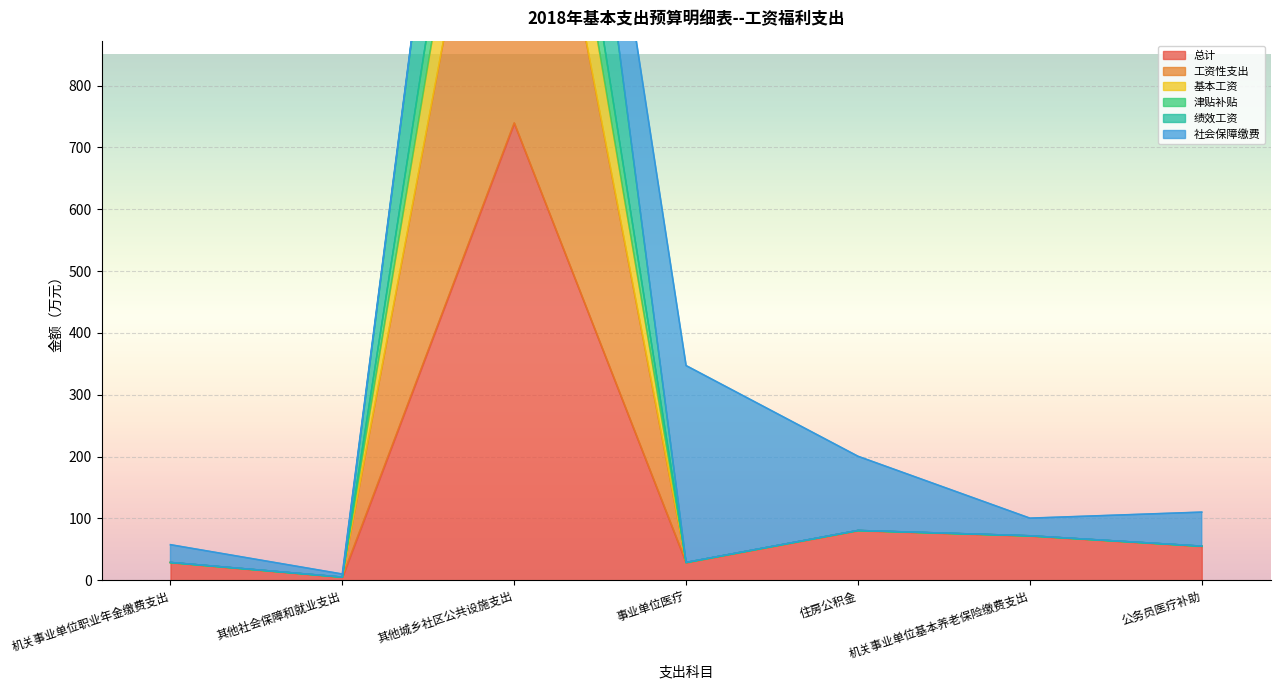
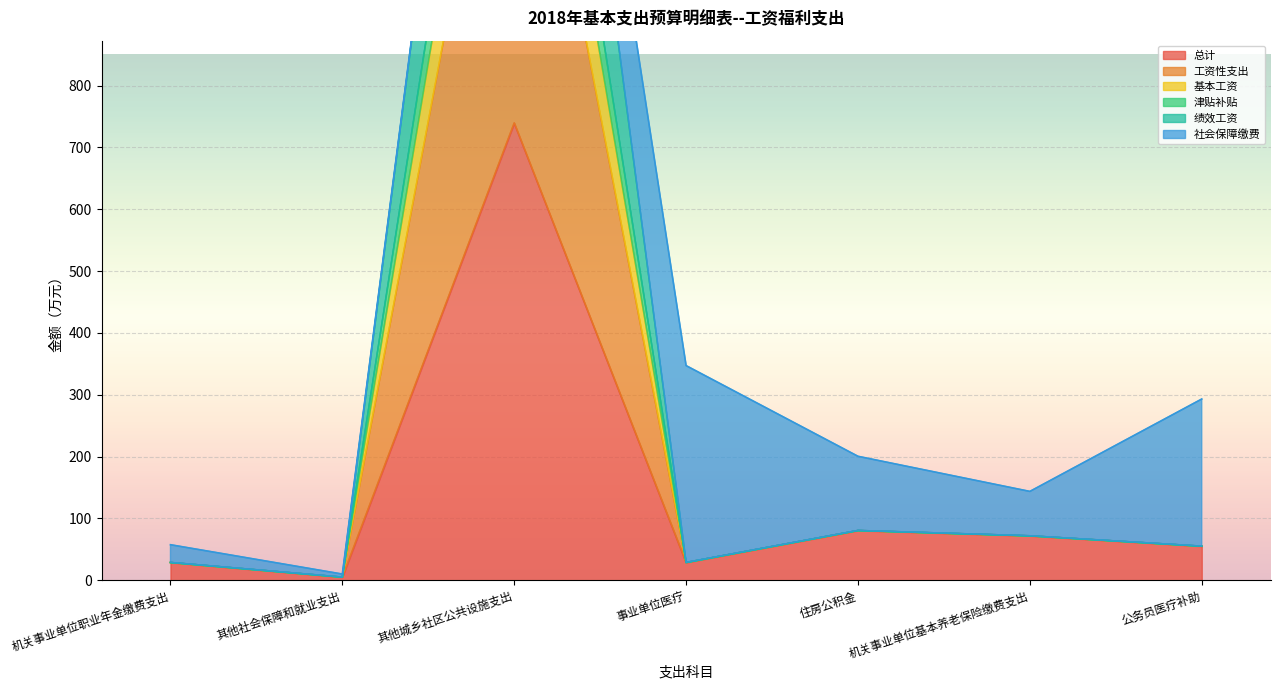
社会保障缴费, 机关事业单位基本养老保险缴费支出: 30 -> 70
社会保障缴费, 公务员医疗补助: 60 -> 240
